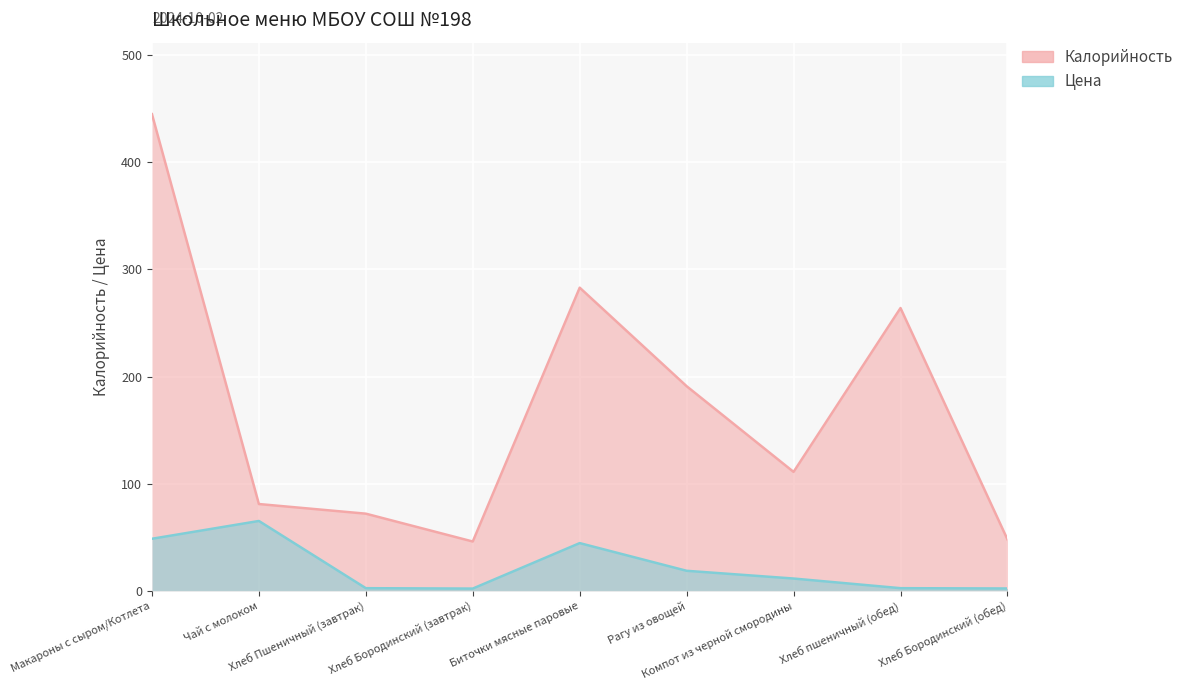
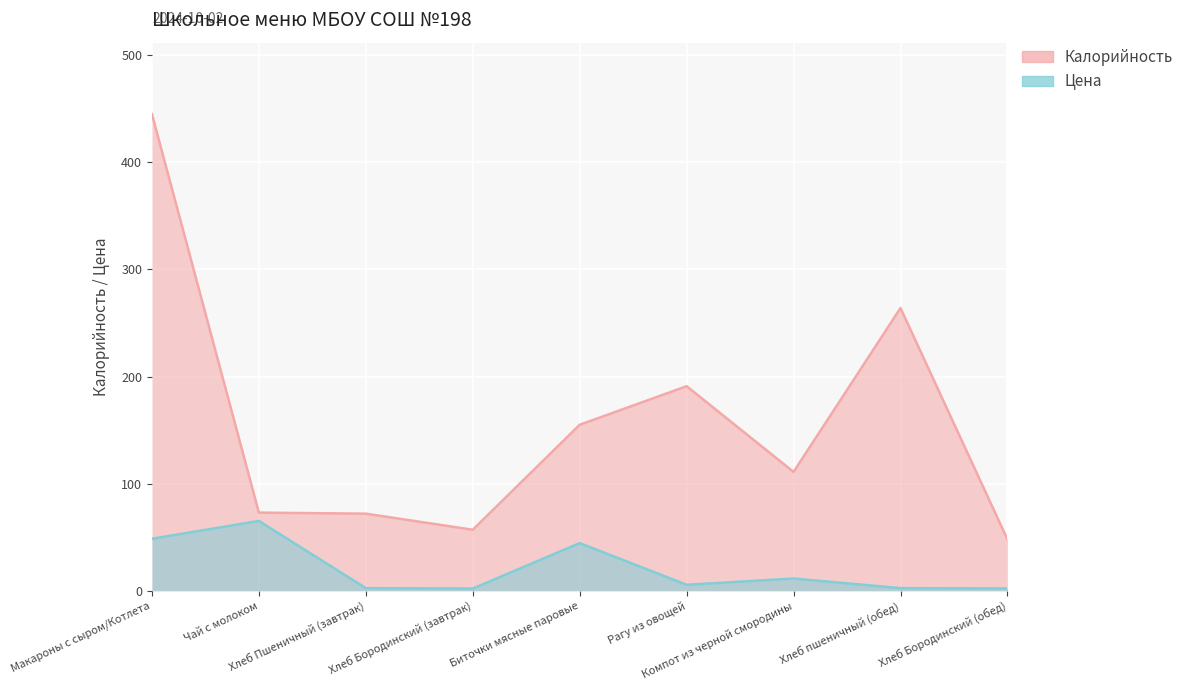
Калорийность, Чай с молоком: 81 -> 73
Калорийность, Хлеб Бородинский (завтрак): 46 -> 57
Калорийность, Биточки мясные паровые: 283 -> 155
Цена, Рагу из овощей: 19 -> 6
